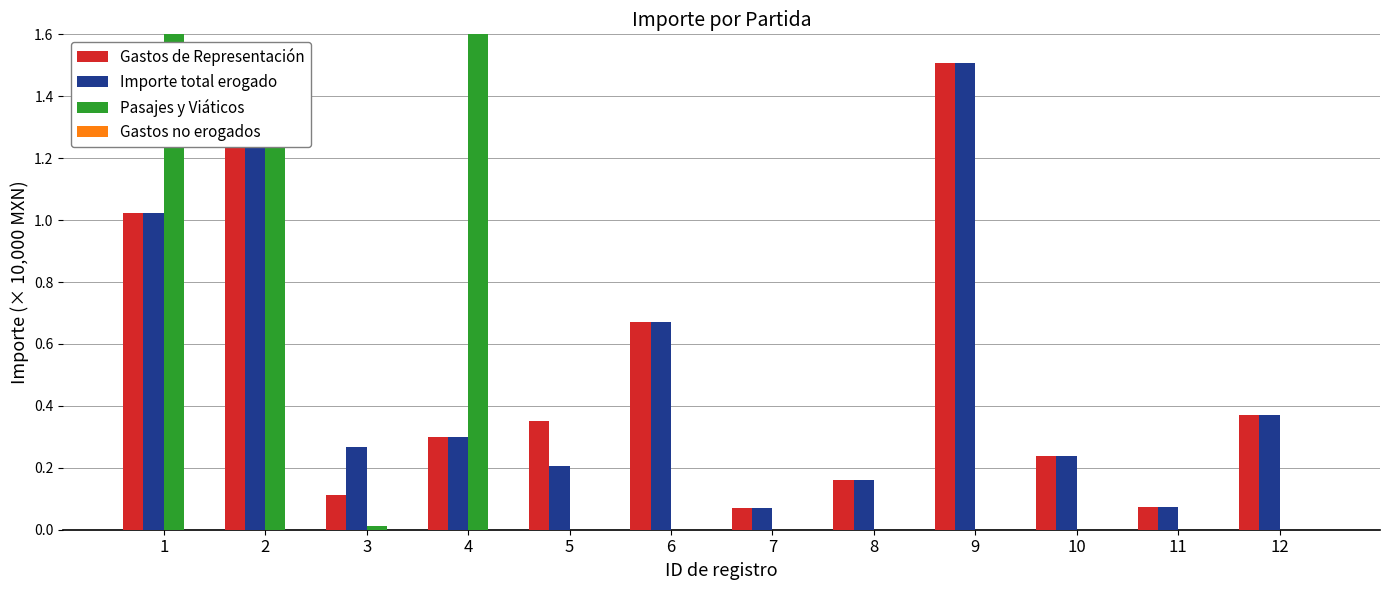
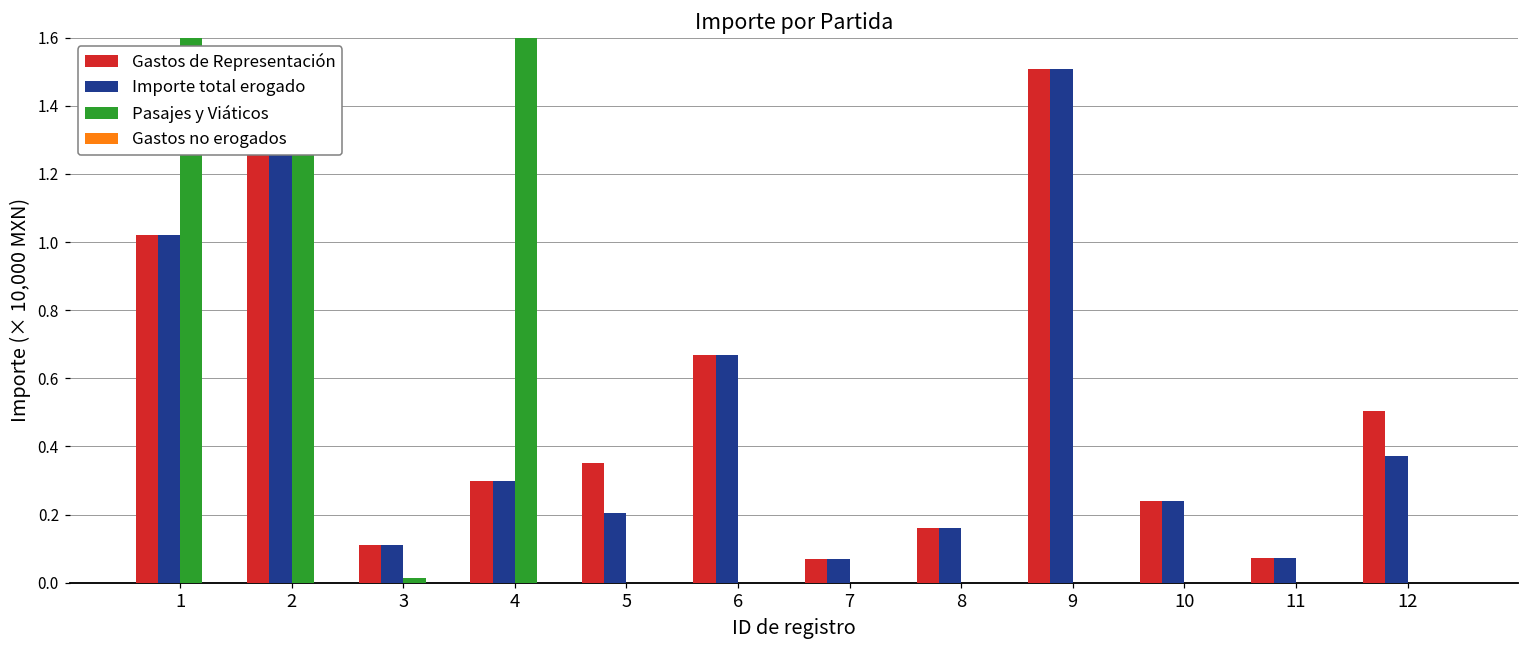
Importe total erogado, 3: 0.27 -> 0.11
Gastos de Representación, 12: 0.37 -> 0.51
